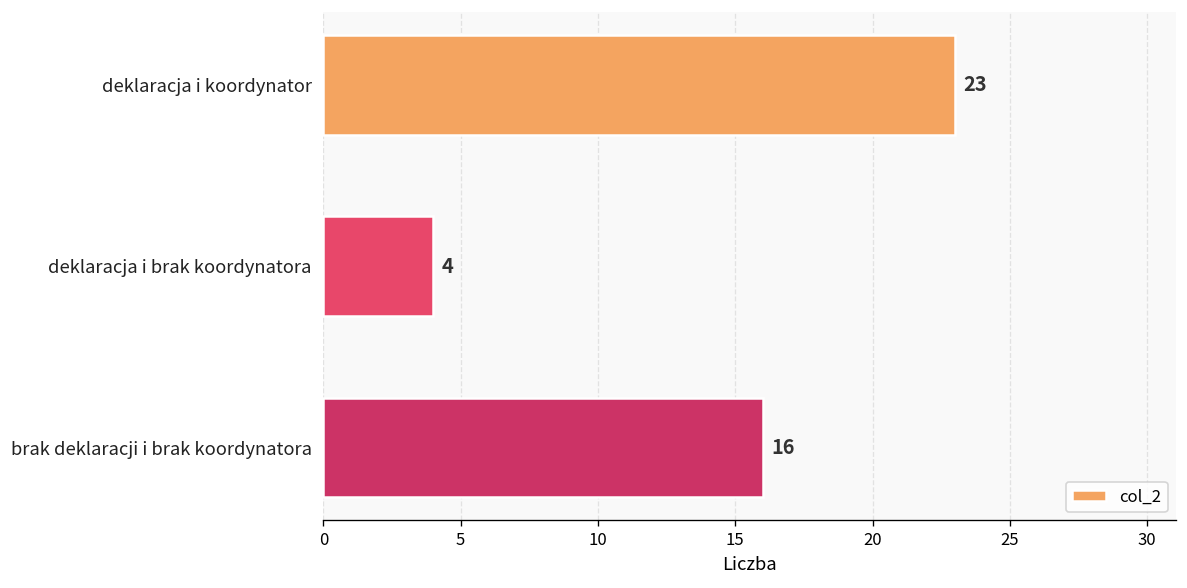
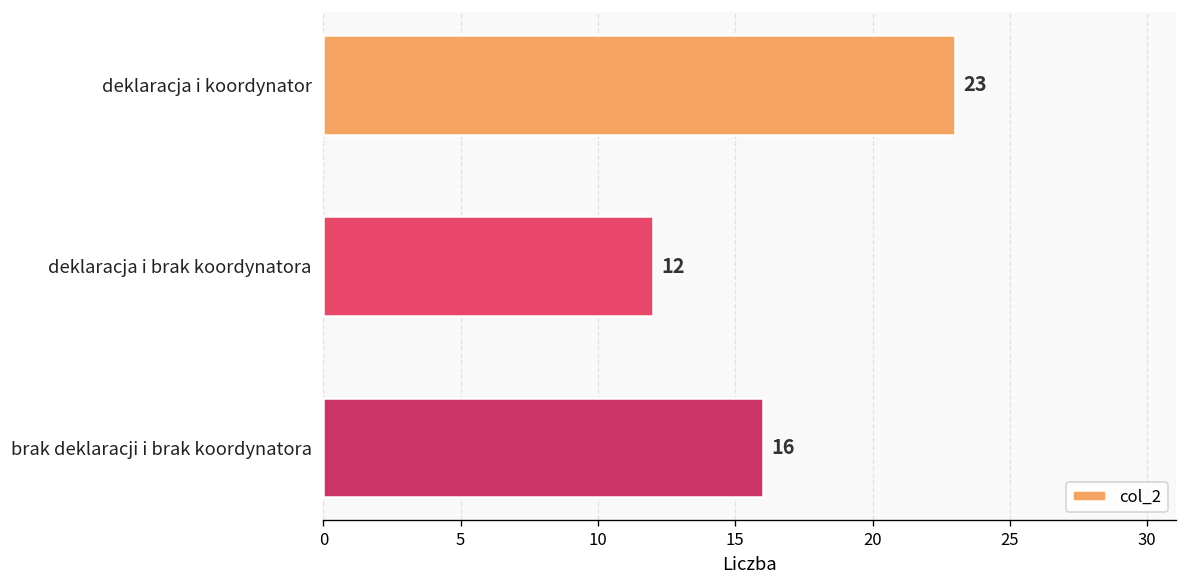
deklaracja i brak koordynatora: 4 -> 12
